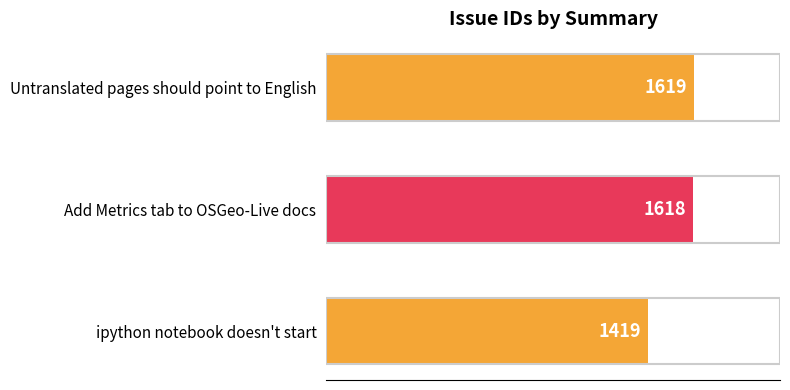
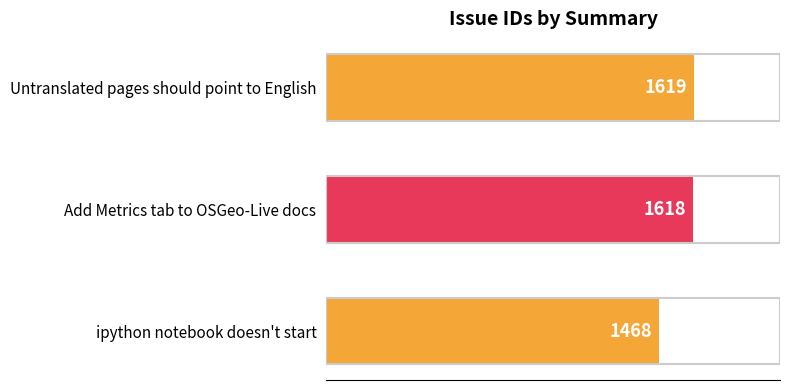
ipython notebook doesn't start: 1419 -> 1468
